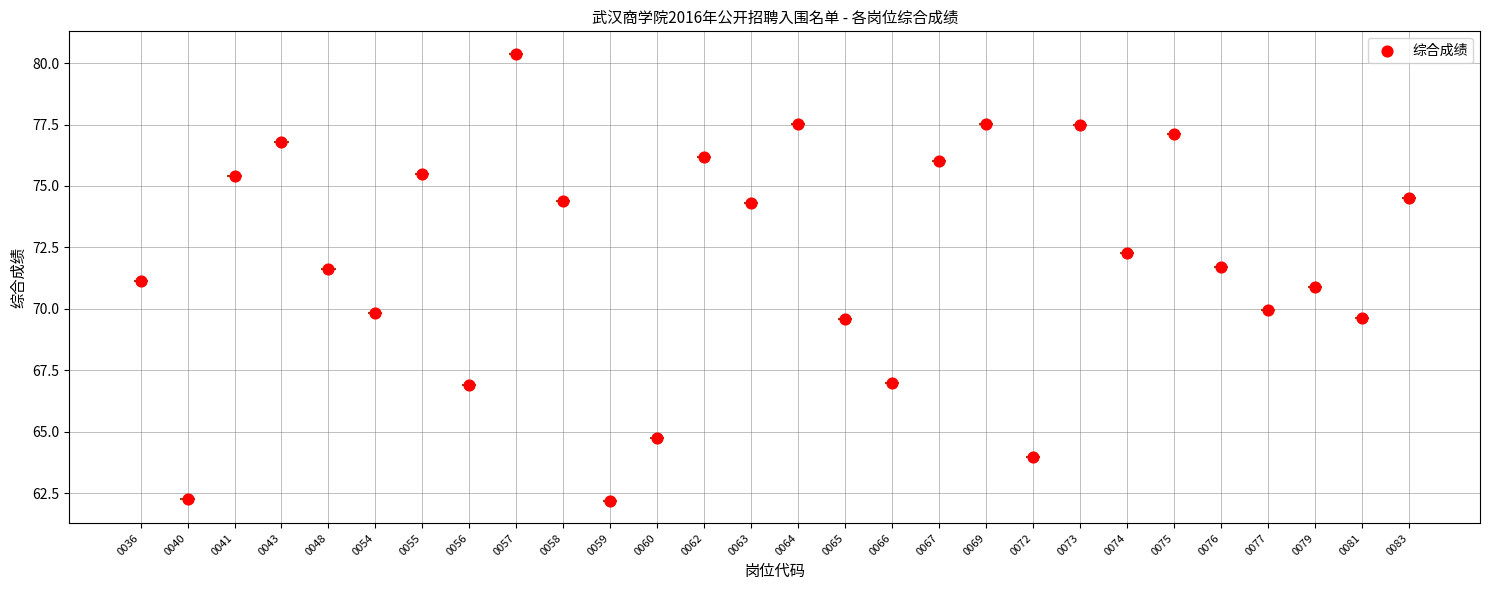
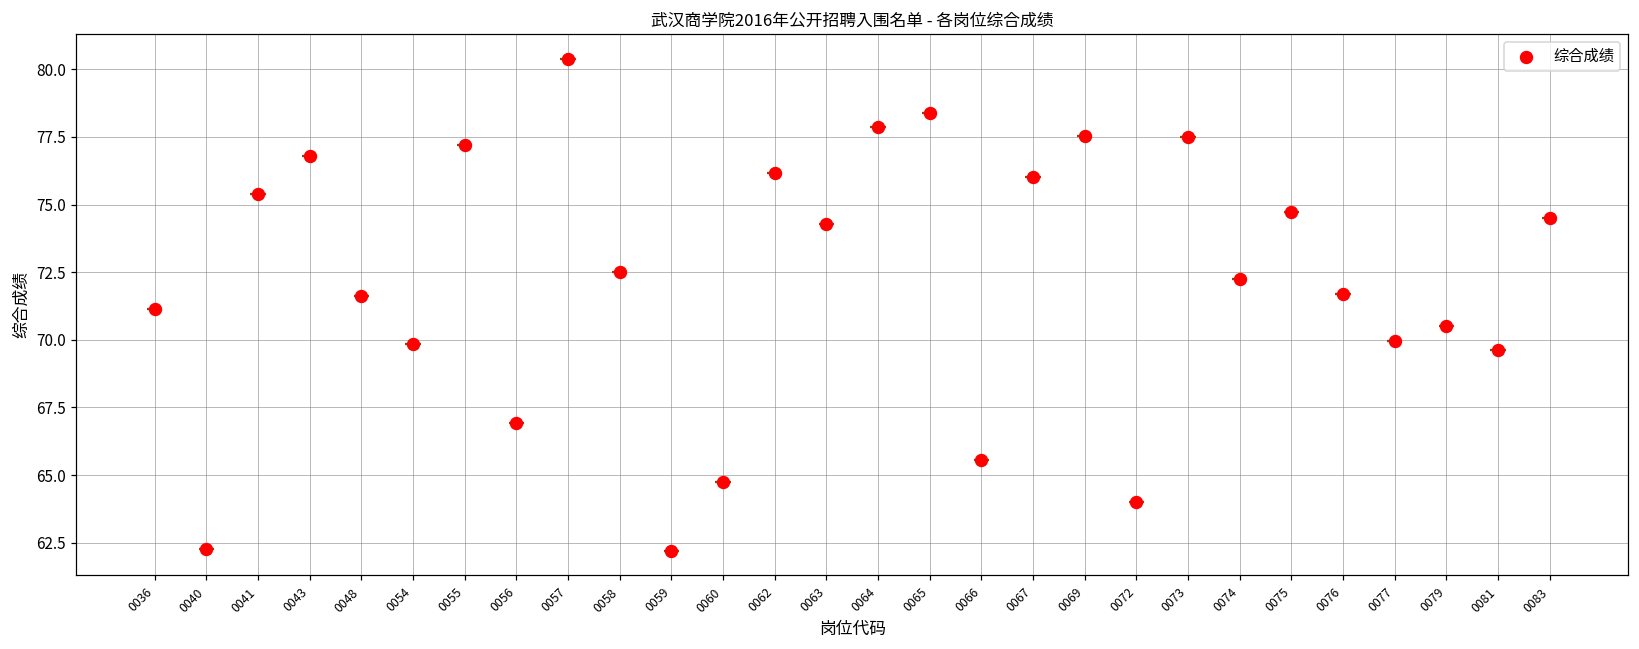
0055: 75.5 -> 77.2
0058: 74.4 -> 72.5
0064: 77.5 -> 77.9
0065: 69.6 -> 78.4
0066: 67.0 -> 65.6
0075: 77.1 -> 74.7
0079: 70.9 -> 70.5
